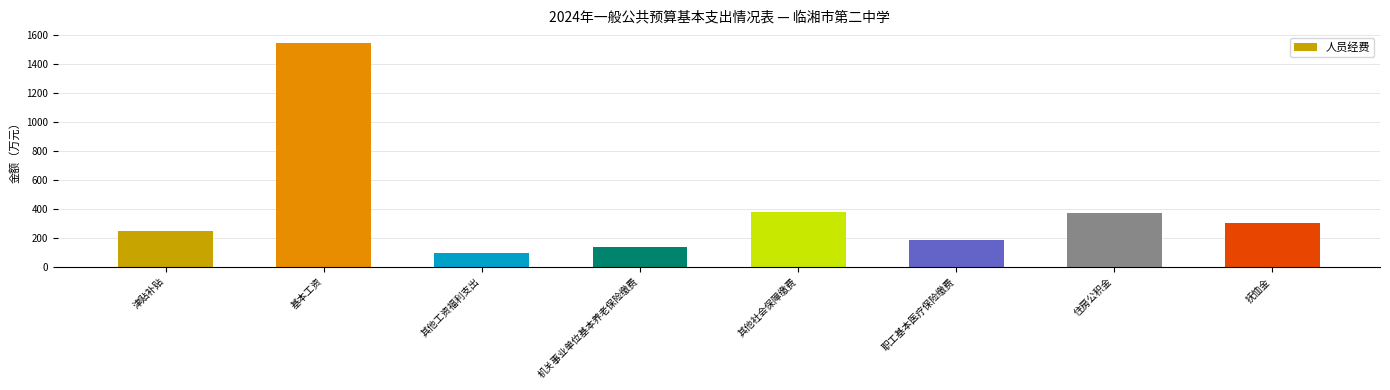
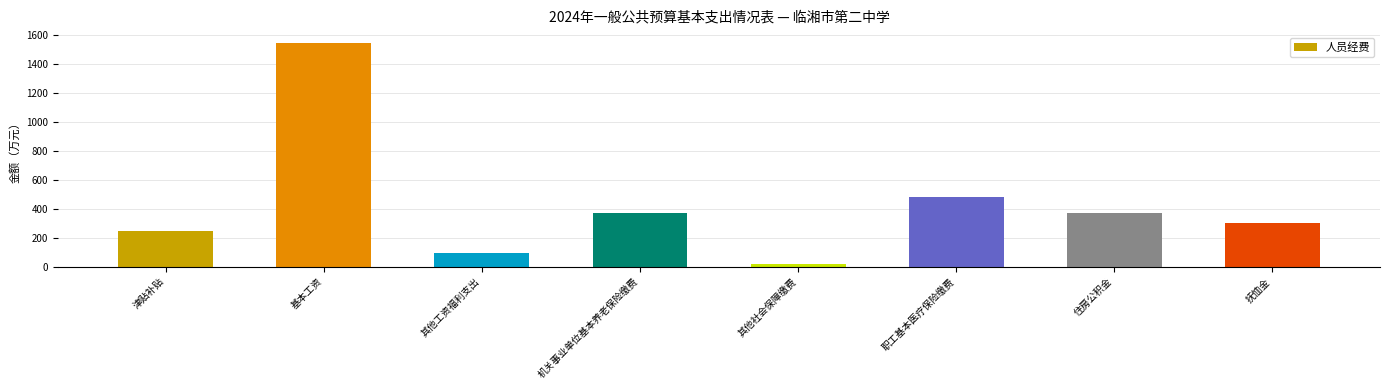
机关事业单位基本养老保险缴费: 130 -> 370
其他社会保障缴费: 380 -> 20
职工基本医疗保险缴费: 180 -> 480
